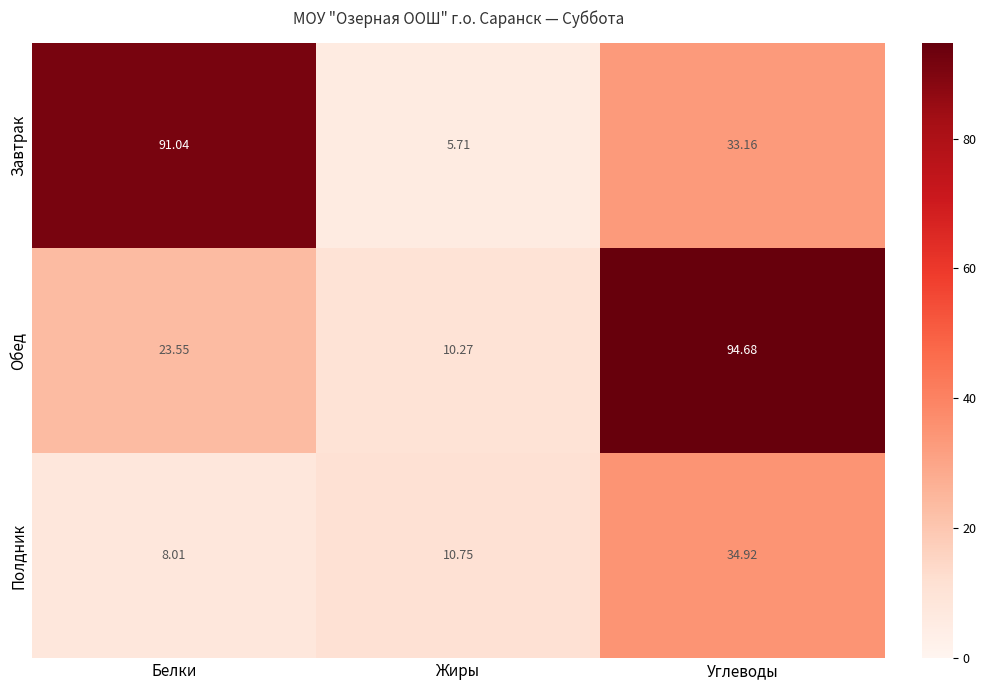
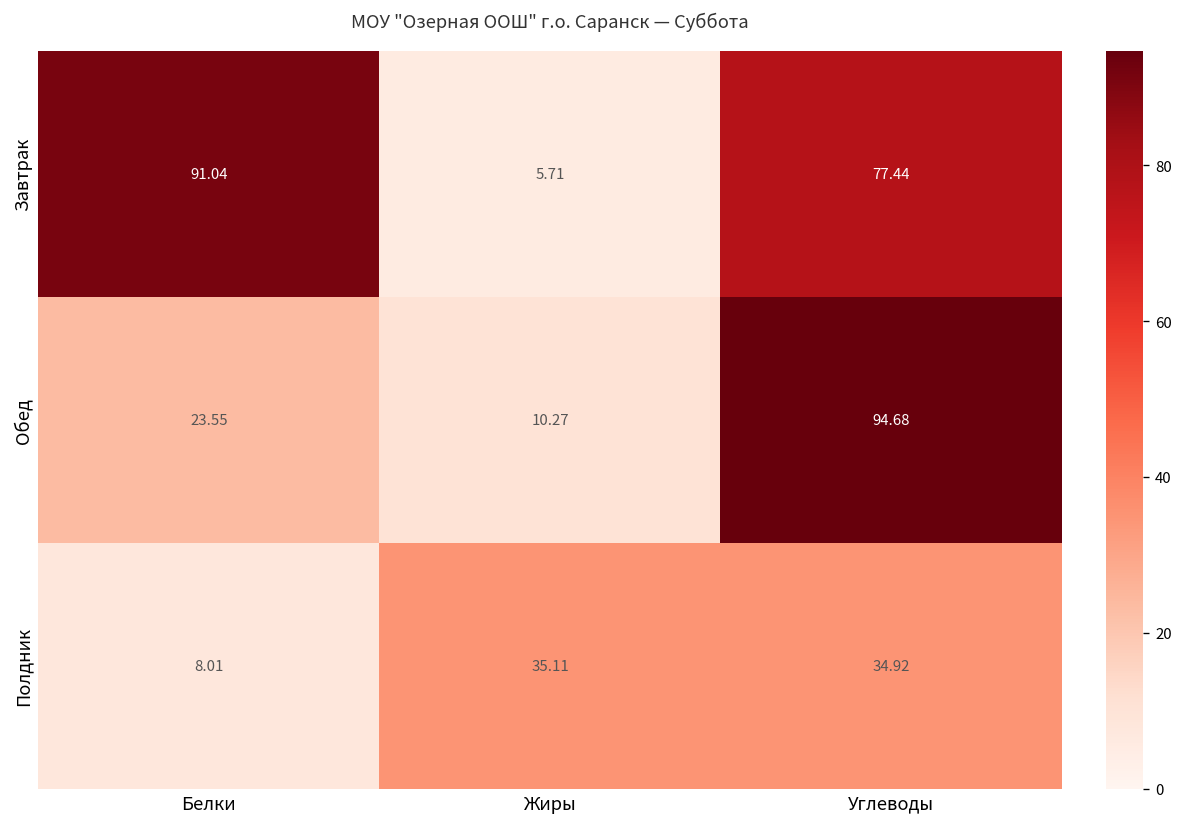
Завтрак, Углеводы: 33.16 -> 77.44
Полдник, Жиры: 10.75 -> 35.11
